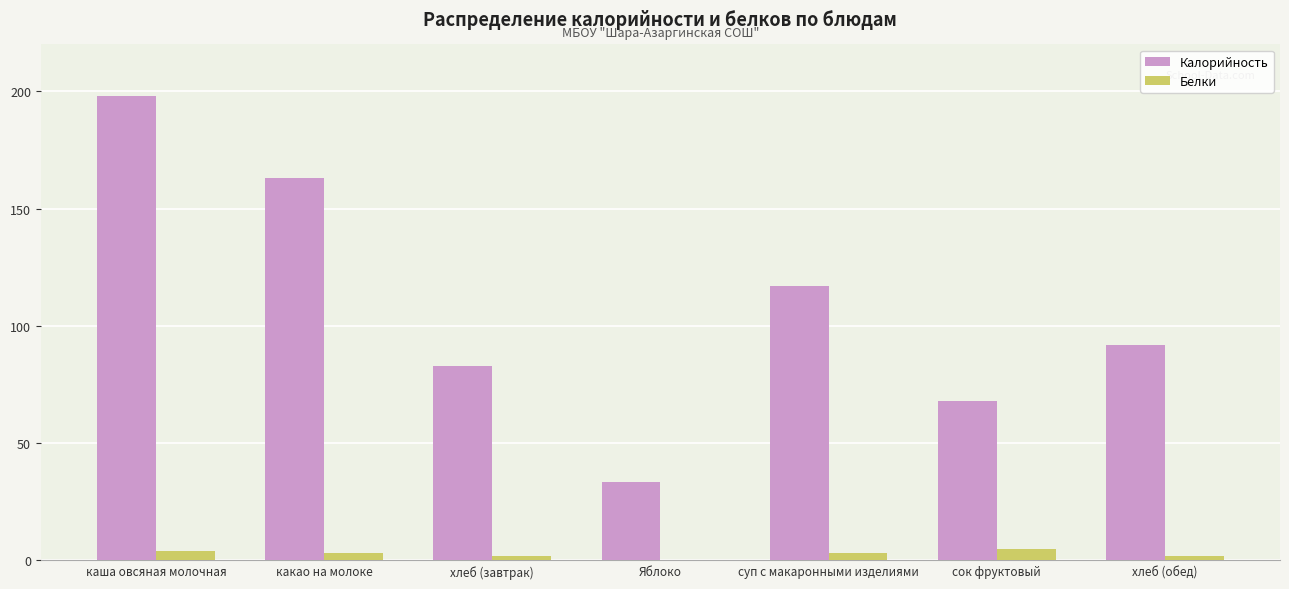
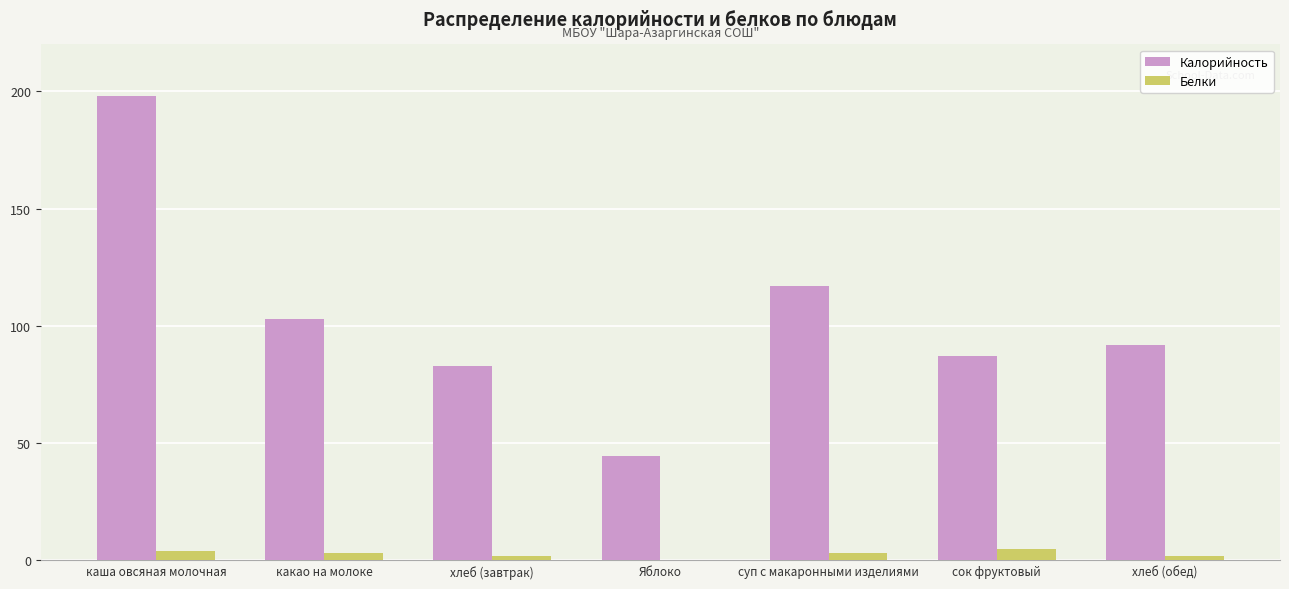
Калорийность, какао на молоке: 163 -> 103
Калорийность, Яблоко: 33 -> 44
Калорийность, сок фруктовый: 68 -> 87
